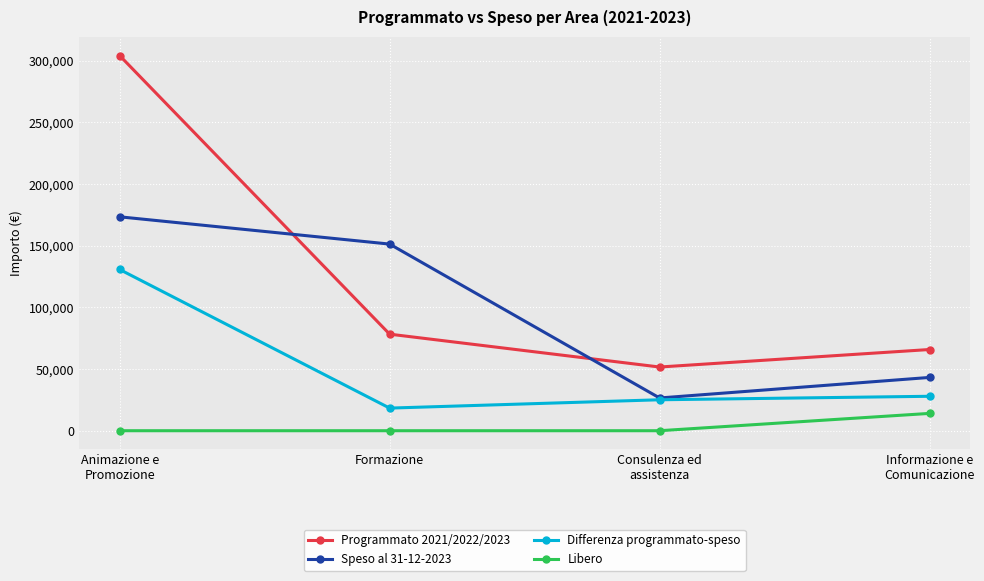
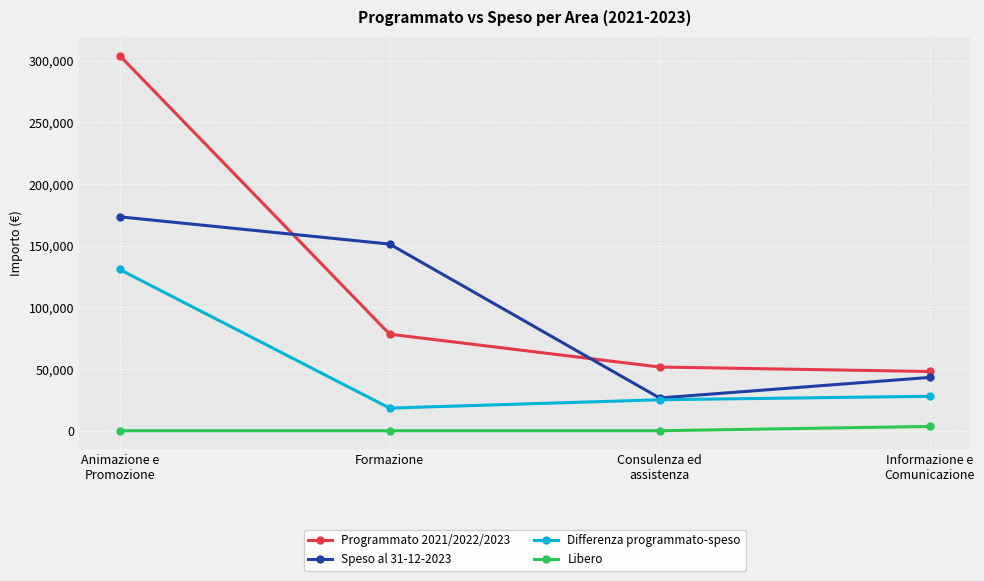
Programmato 2021/2022/2023, Informazione e Comunicazione: 66,000 -> 48,000
Libero, Informazione e Comunicazione: 14,000 -> 3,000
